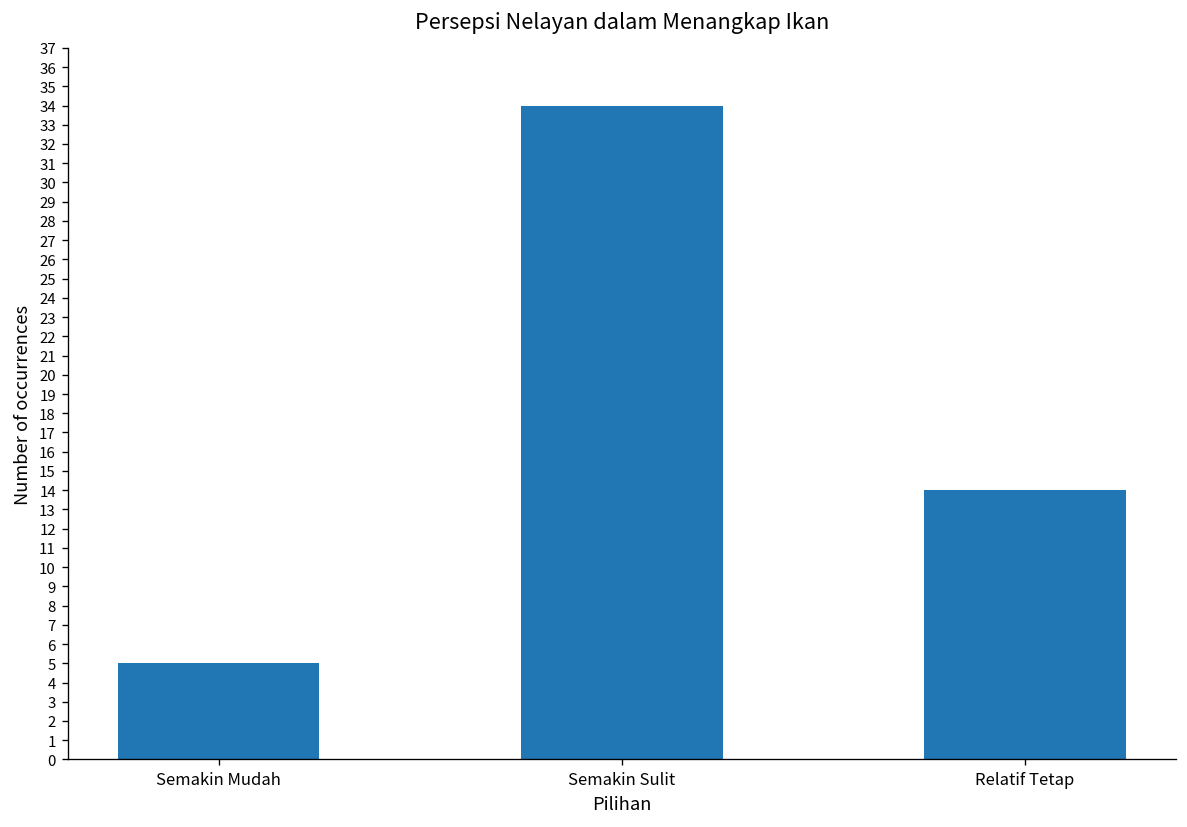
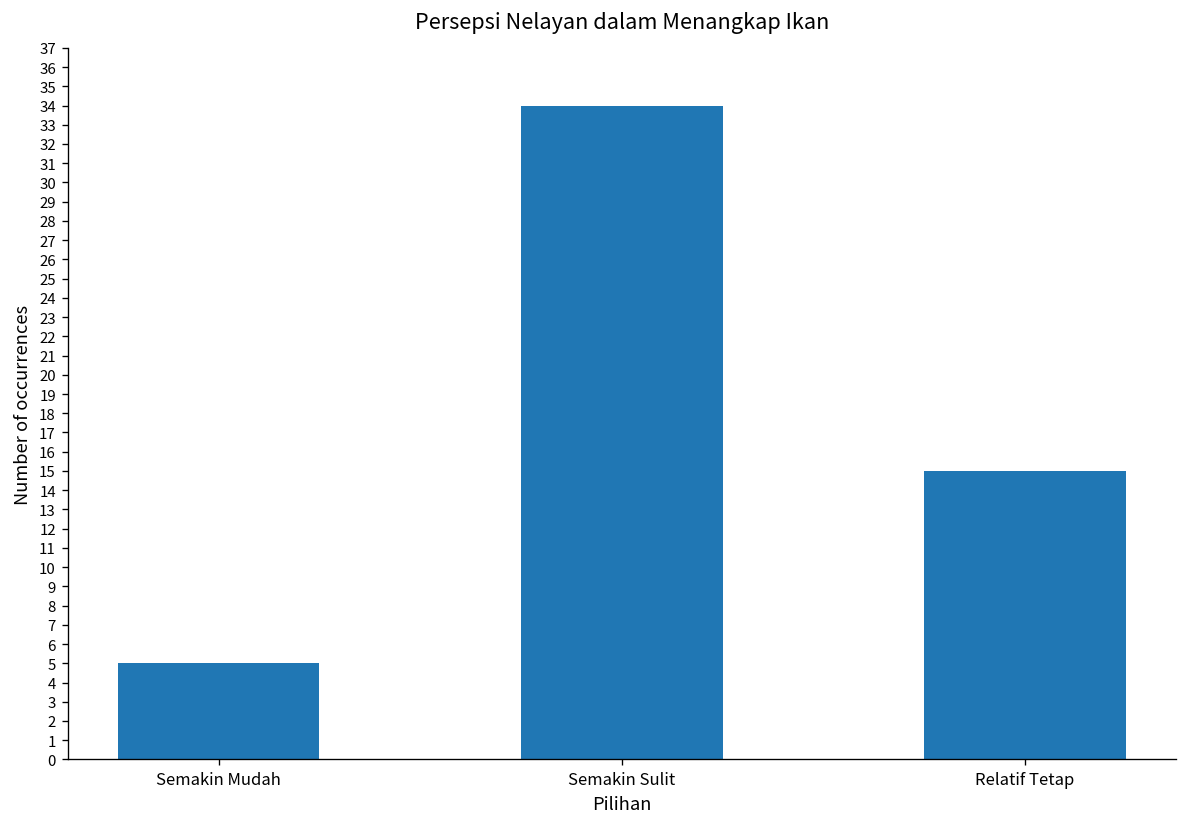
Relatif Tetap: 14 -> 15
